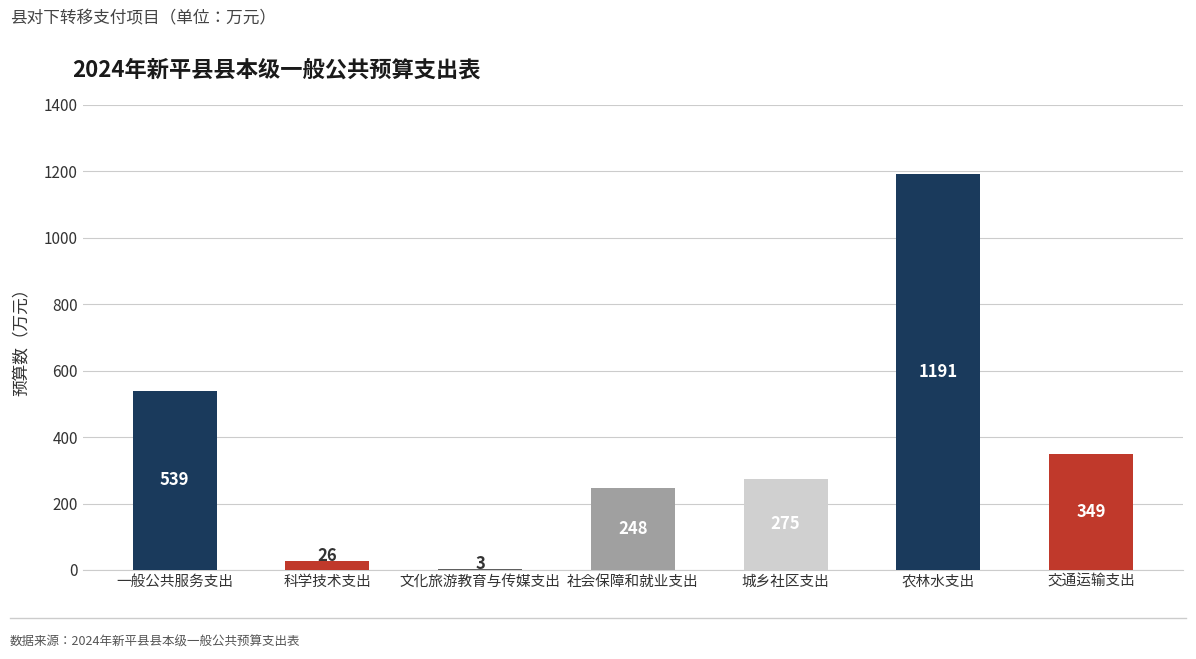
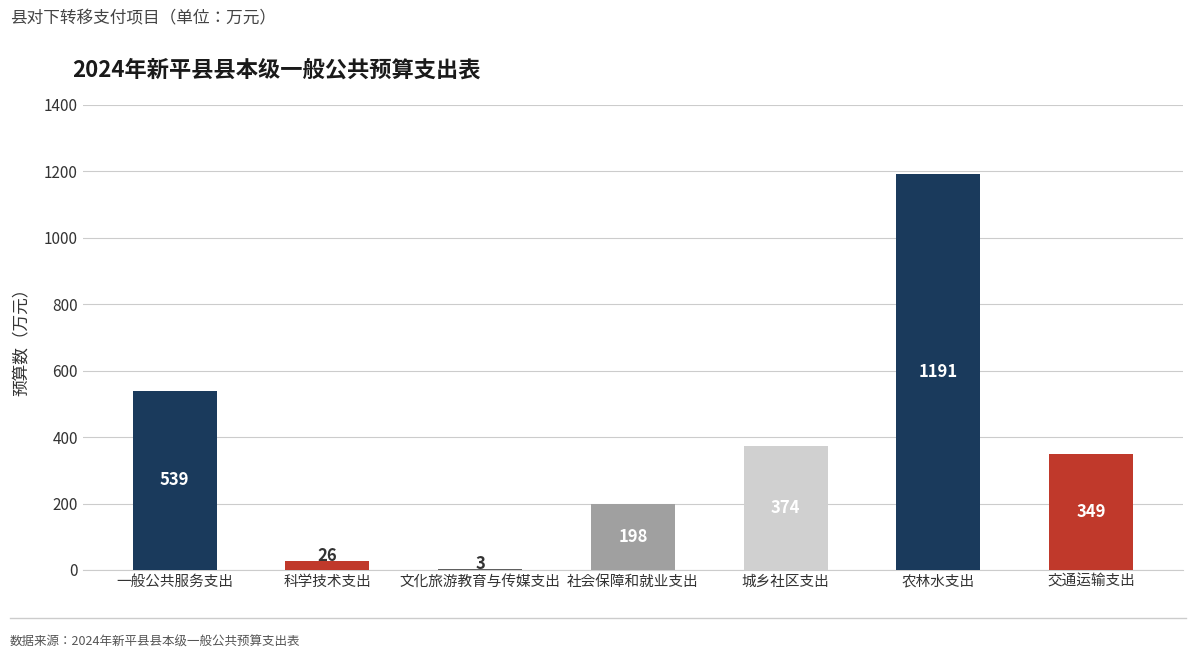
社会保障和就业支出: 248 -> 198
城乡社区支出: 280 -> 370
